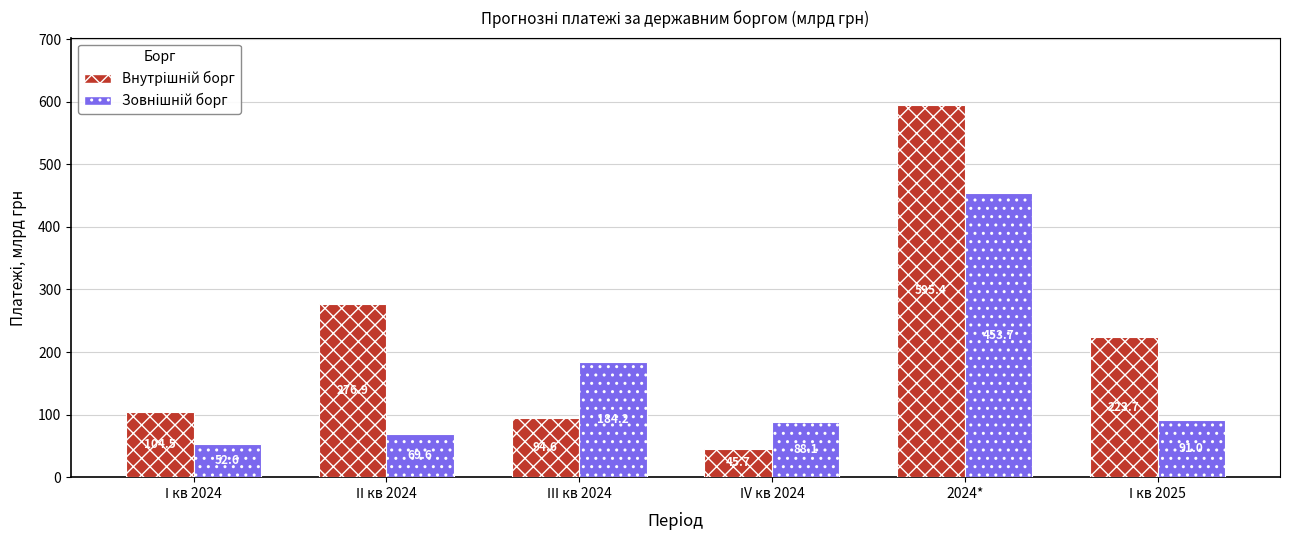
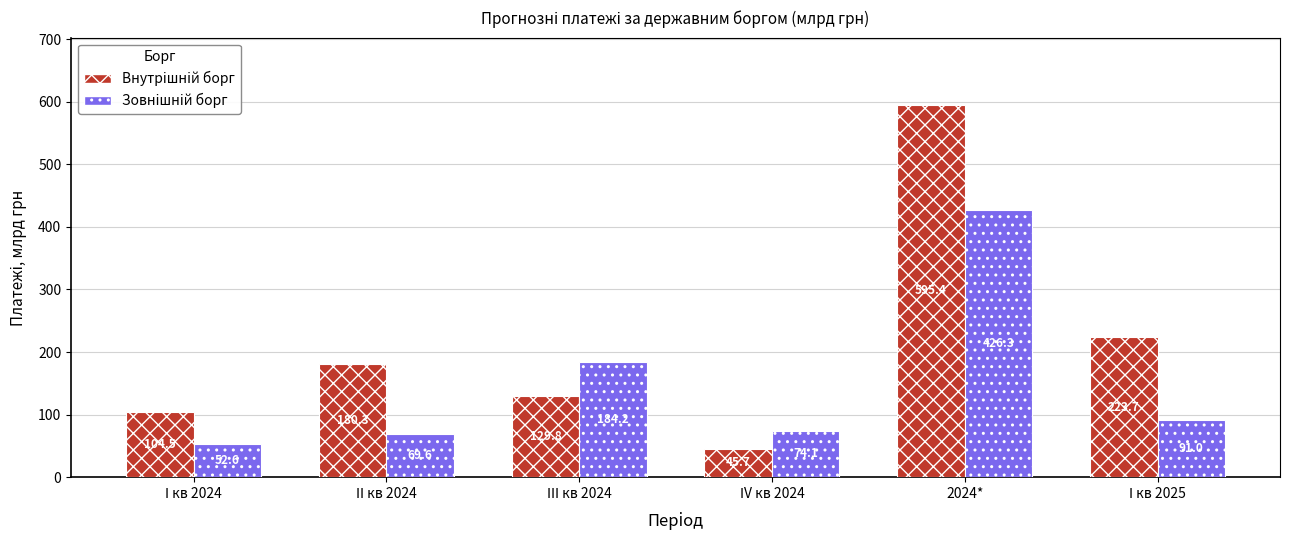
Внутрішній борг, ІІ кв 2024: 276.9 -> 180.3
Внутрішній борг, ІІІ кв 2024: 94.6 -> 129.8
Зовнішній борг, ІV кв 2024: 88.1 -> 74.1
Зовнішній борг, 2024*: 453.7 -> 426.3
